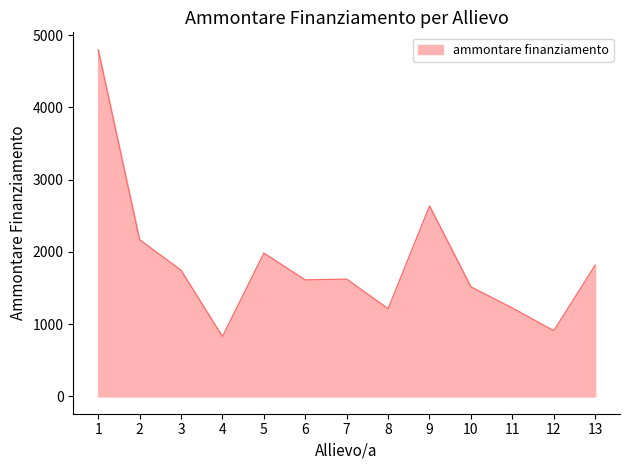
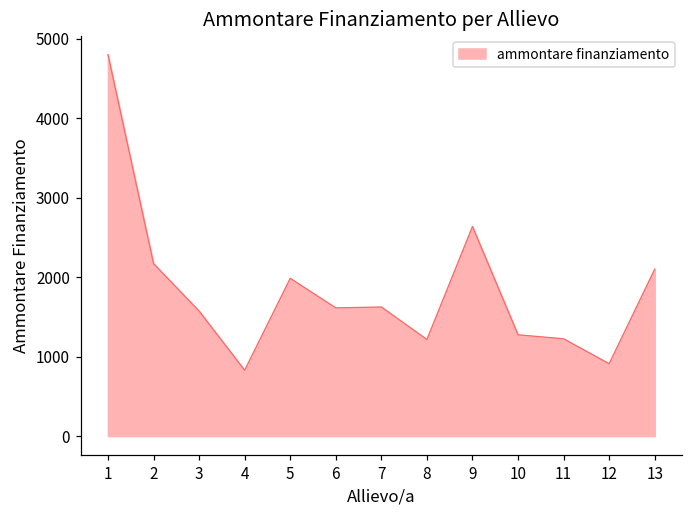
3: 1700 -> 1600
10: 1500 -> 1300
13: 1800 -> 2100
